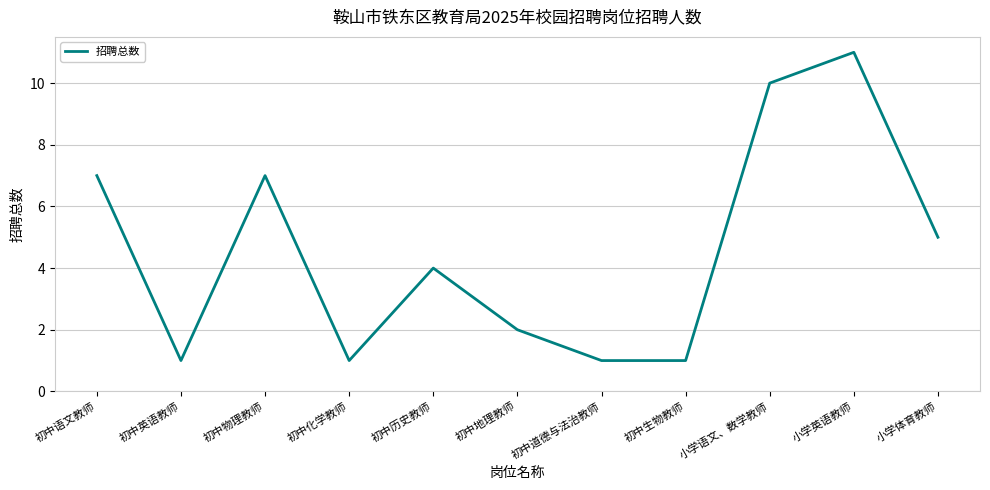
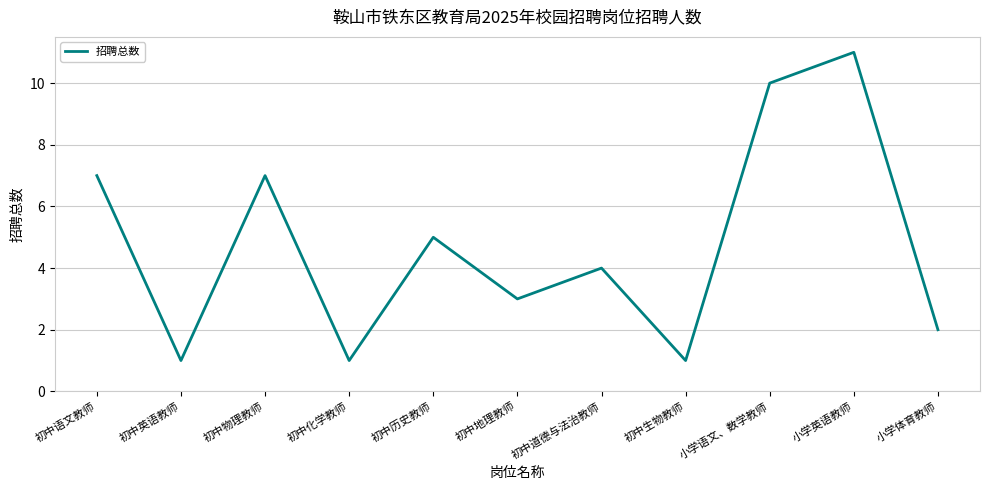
初中历史教师: 4 -> 5
初中地理教师: 2 -> 3
初中道德与法治教师: 1 -> 4
小学体育教师: 5 -> 2
